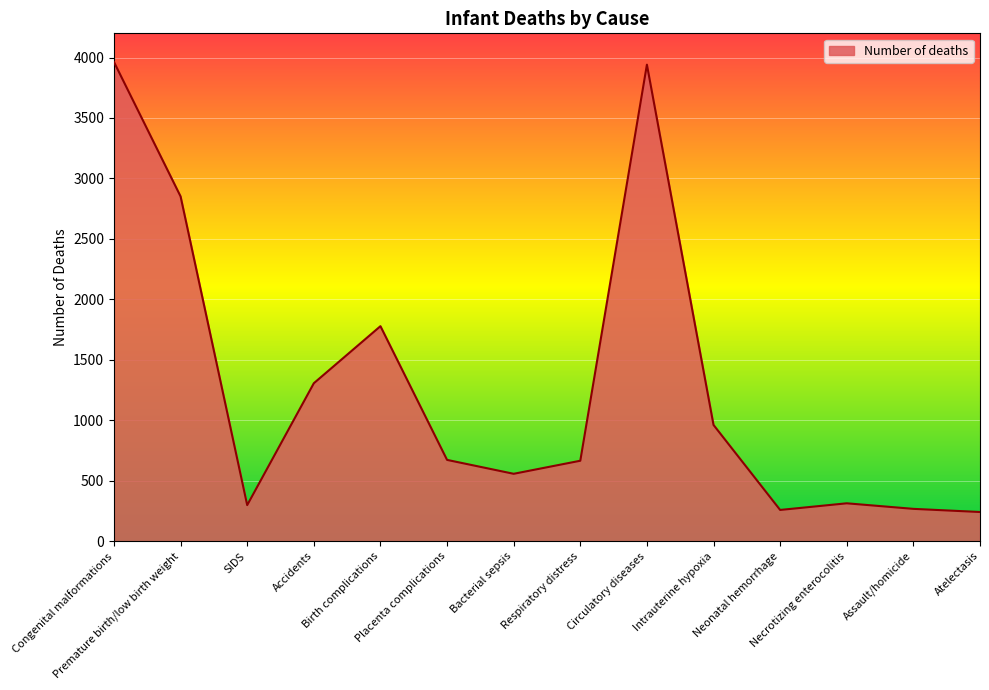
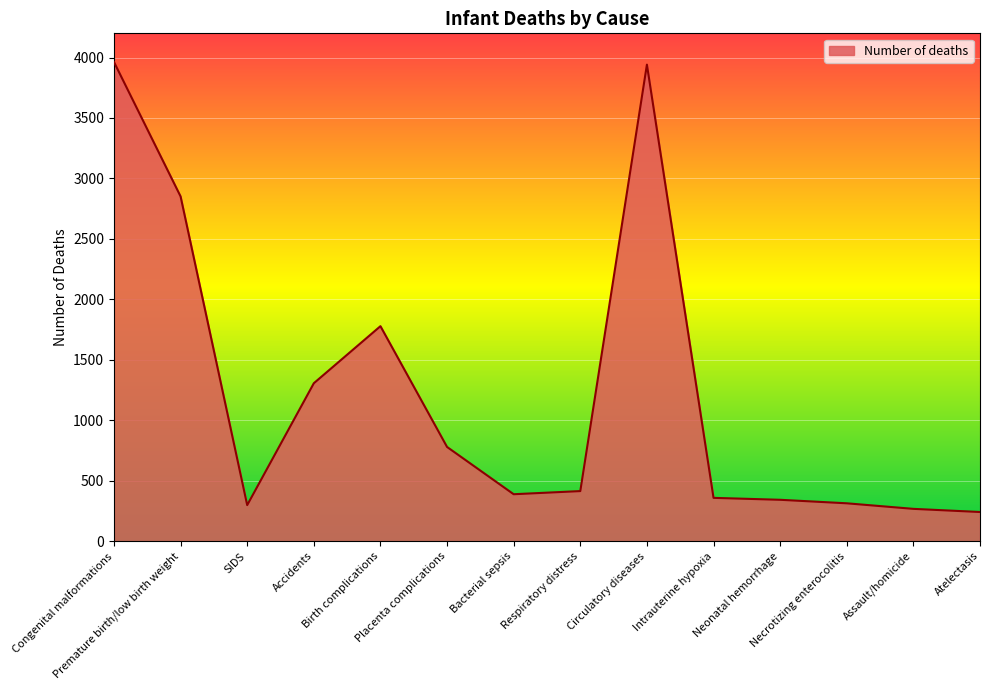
Placenta complications: 670 -> 780
Bacterial sepsis: 560 -> 390
Respiratory distress: 670 -> 410
Intrauterine hypoxia: 960 -> 360
Neonatal hemorrhage: 260 -> 340
